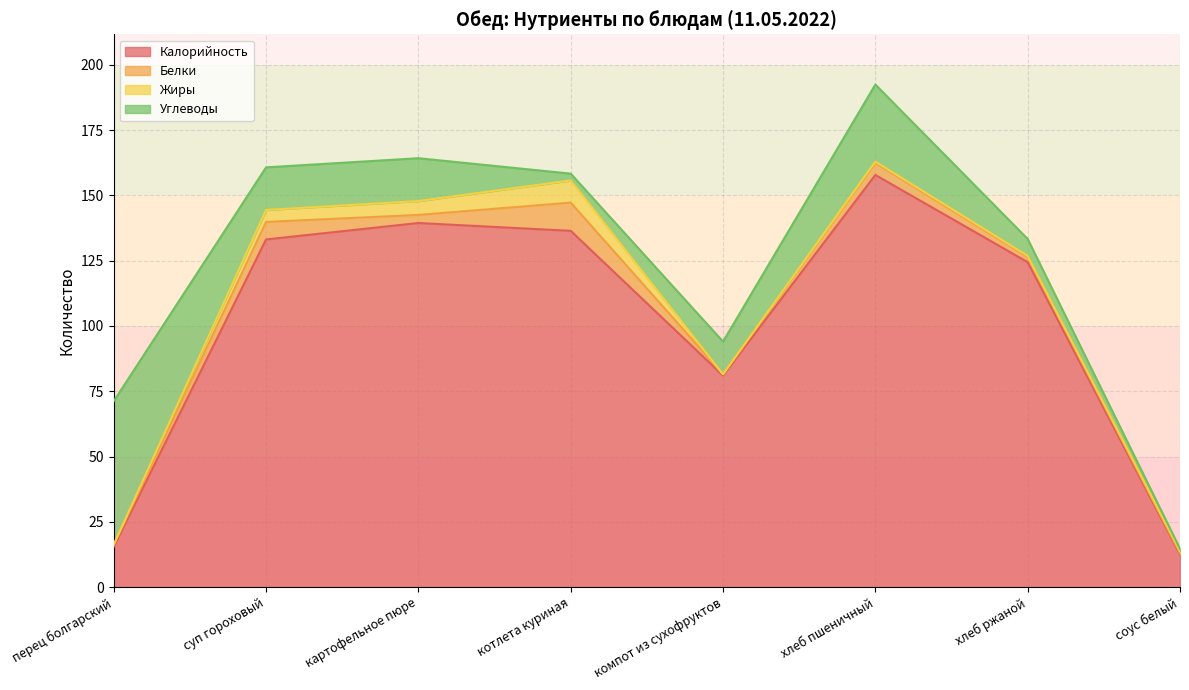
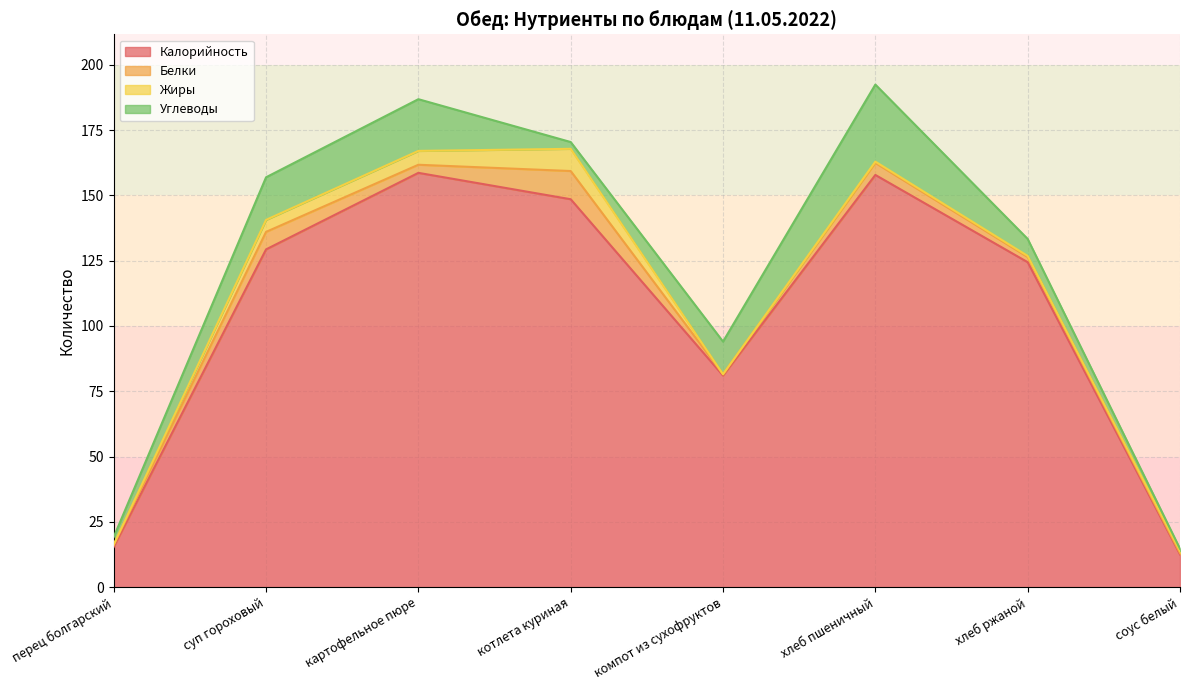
Углеводы, перец болгарский: 55 -> 3
Калорийность, суп гороховый: 133 -> 129
Калорийность, картофельное пюре: 139 -> 159
Углеводы, картофельное пюре: 16 -> 20
Калорийность, котлета куриная: 136 -> 149
